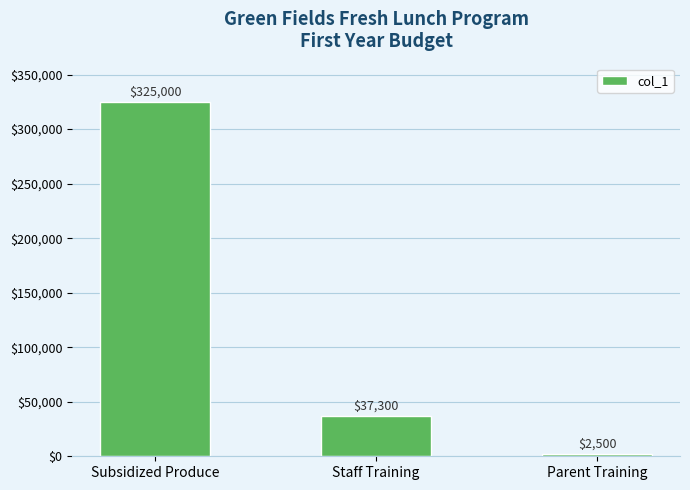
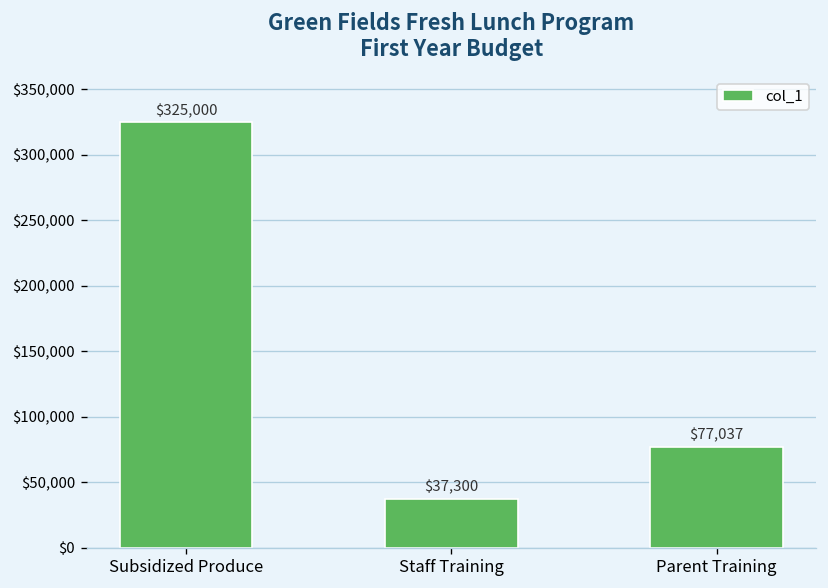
Parent Training: $2,500 -> $77,037
